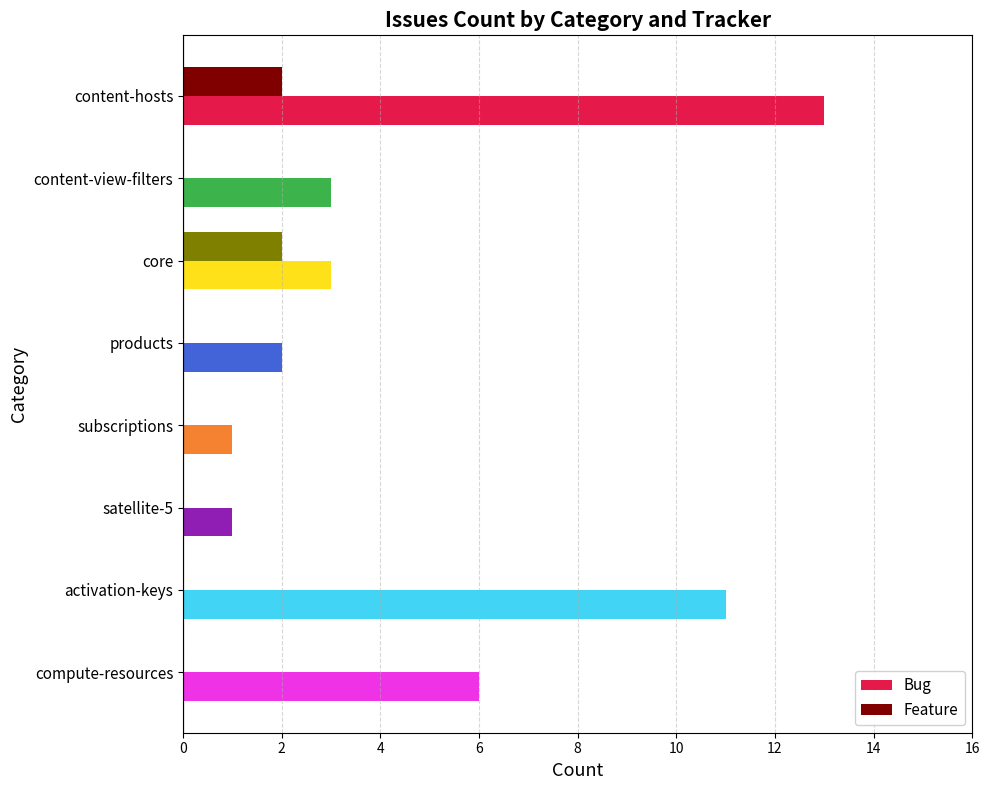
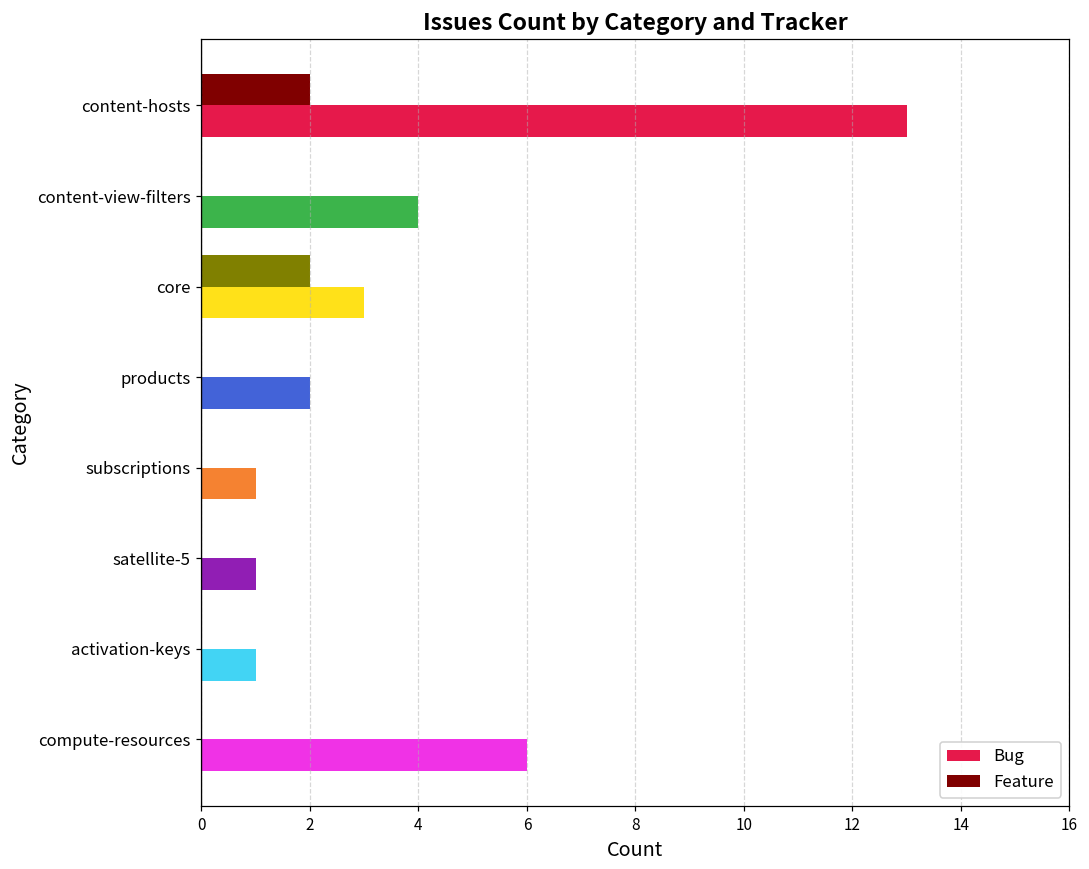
Bug, content-view-filters: 3 -> 4
Bug, activation-keys: 11 -> 1
